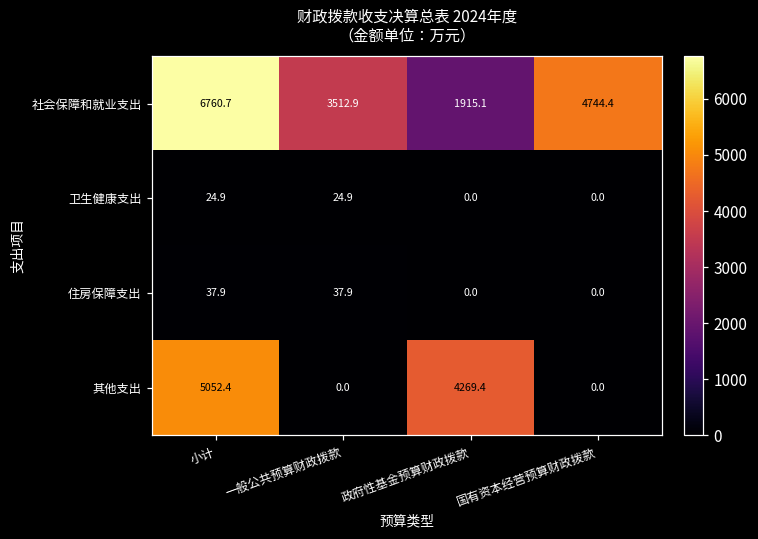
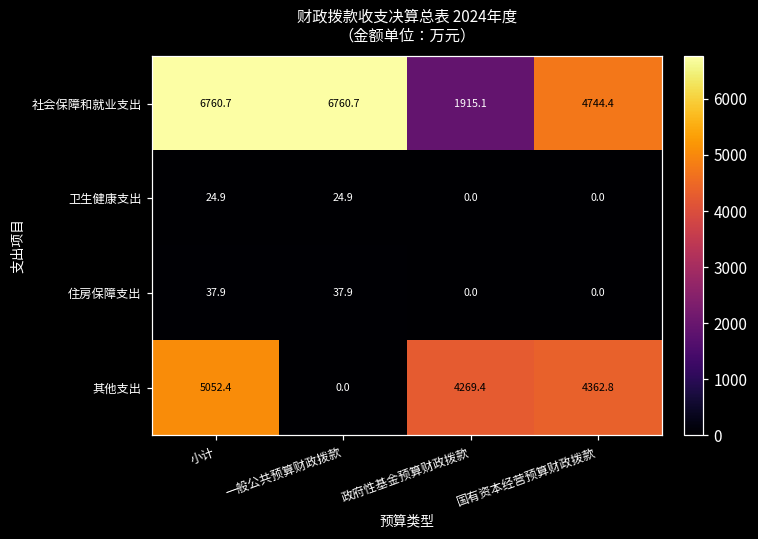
社会保障和就业支出, 一般公共预算财政拨款: 3512.9 -> 6760.7
其他支出, 国有资本经营预算财政拨款: 0.0 -> 4362.8
